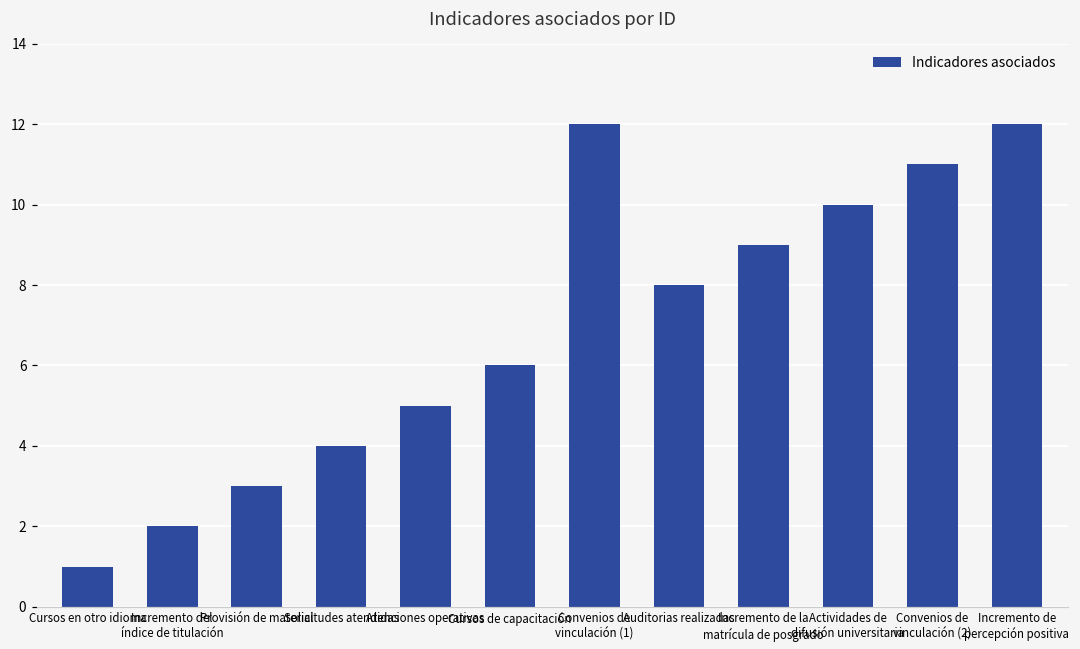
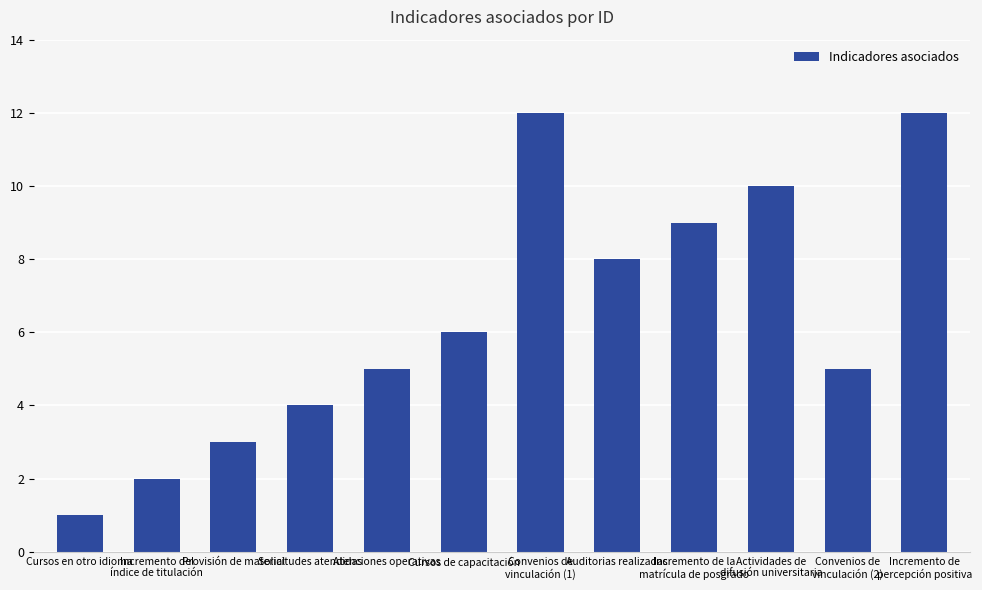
Convenios de vinculación (2): 11 -> 5
